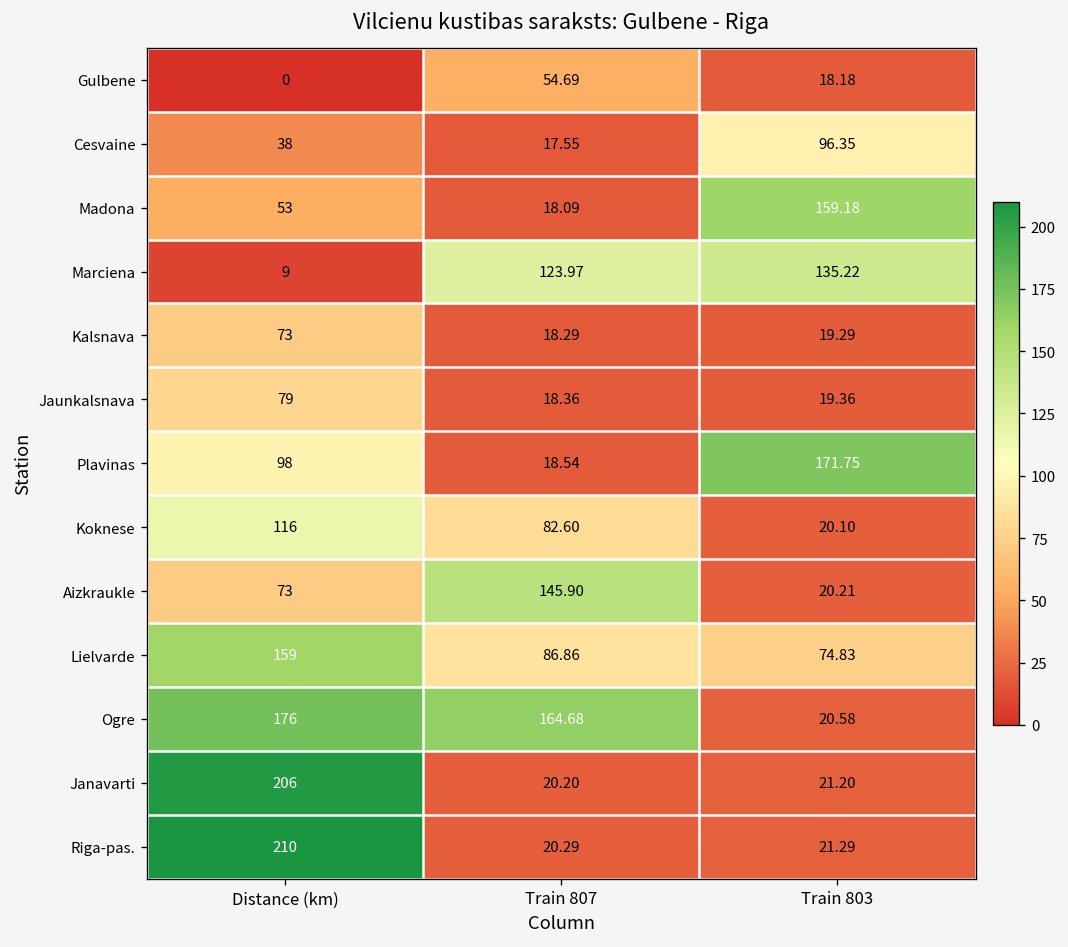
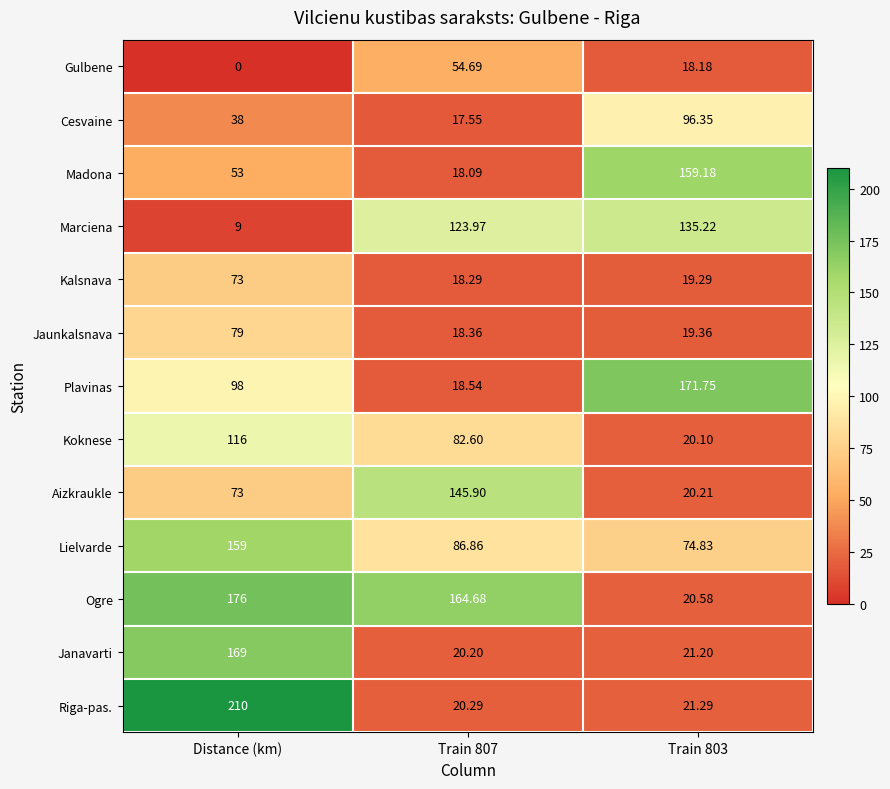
Janavarti, Distance (km): 206 -> 169
